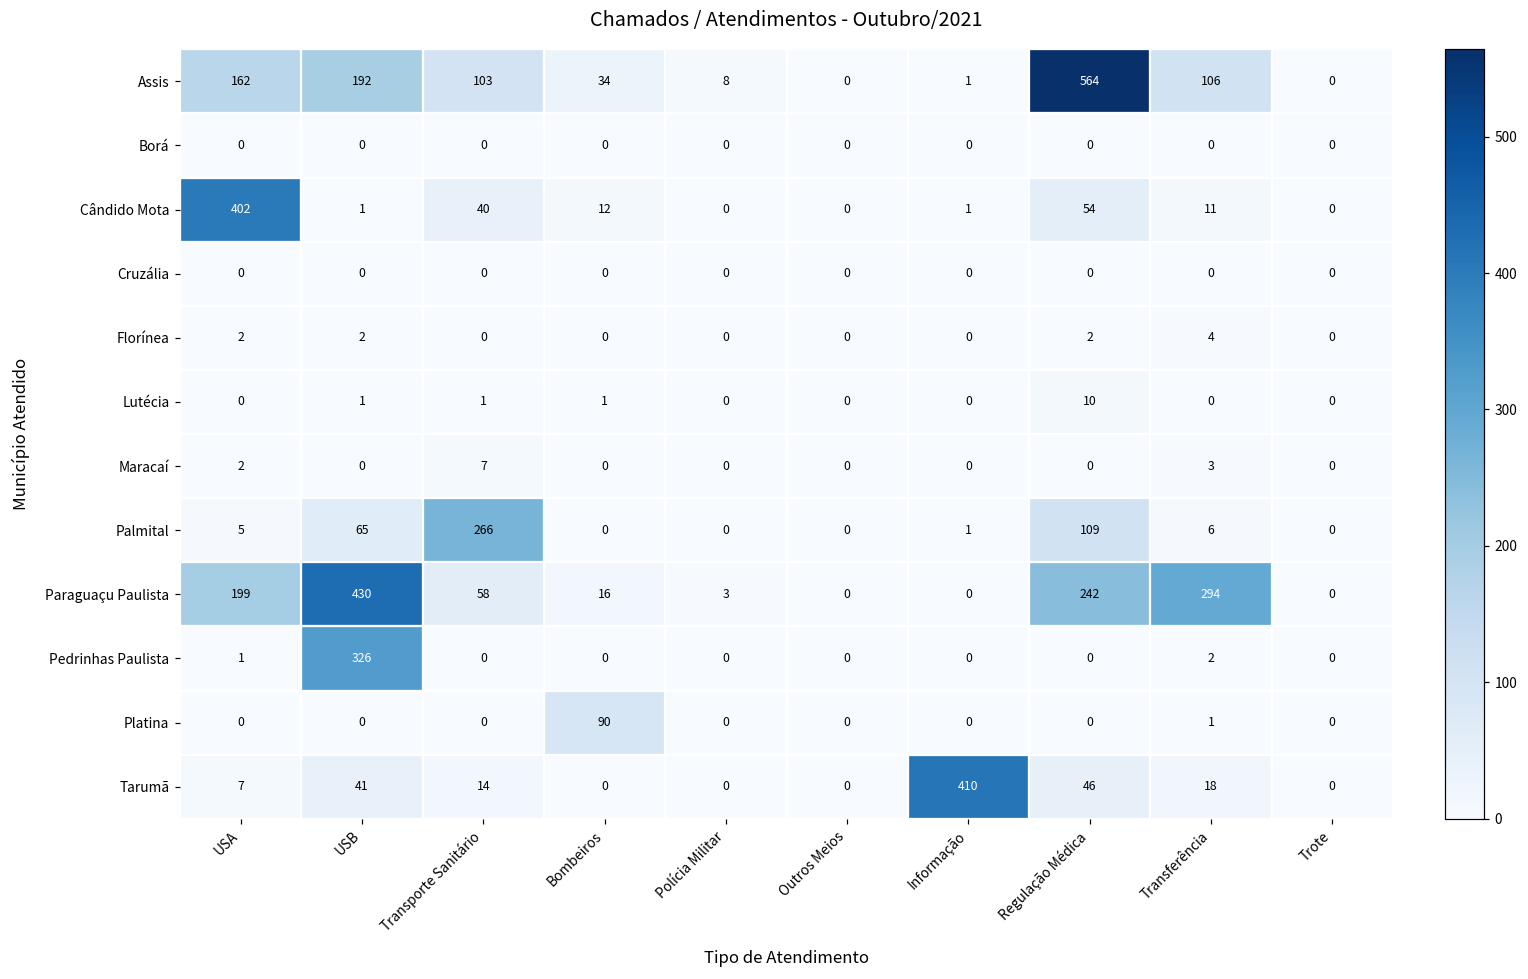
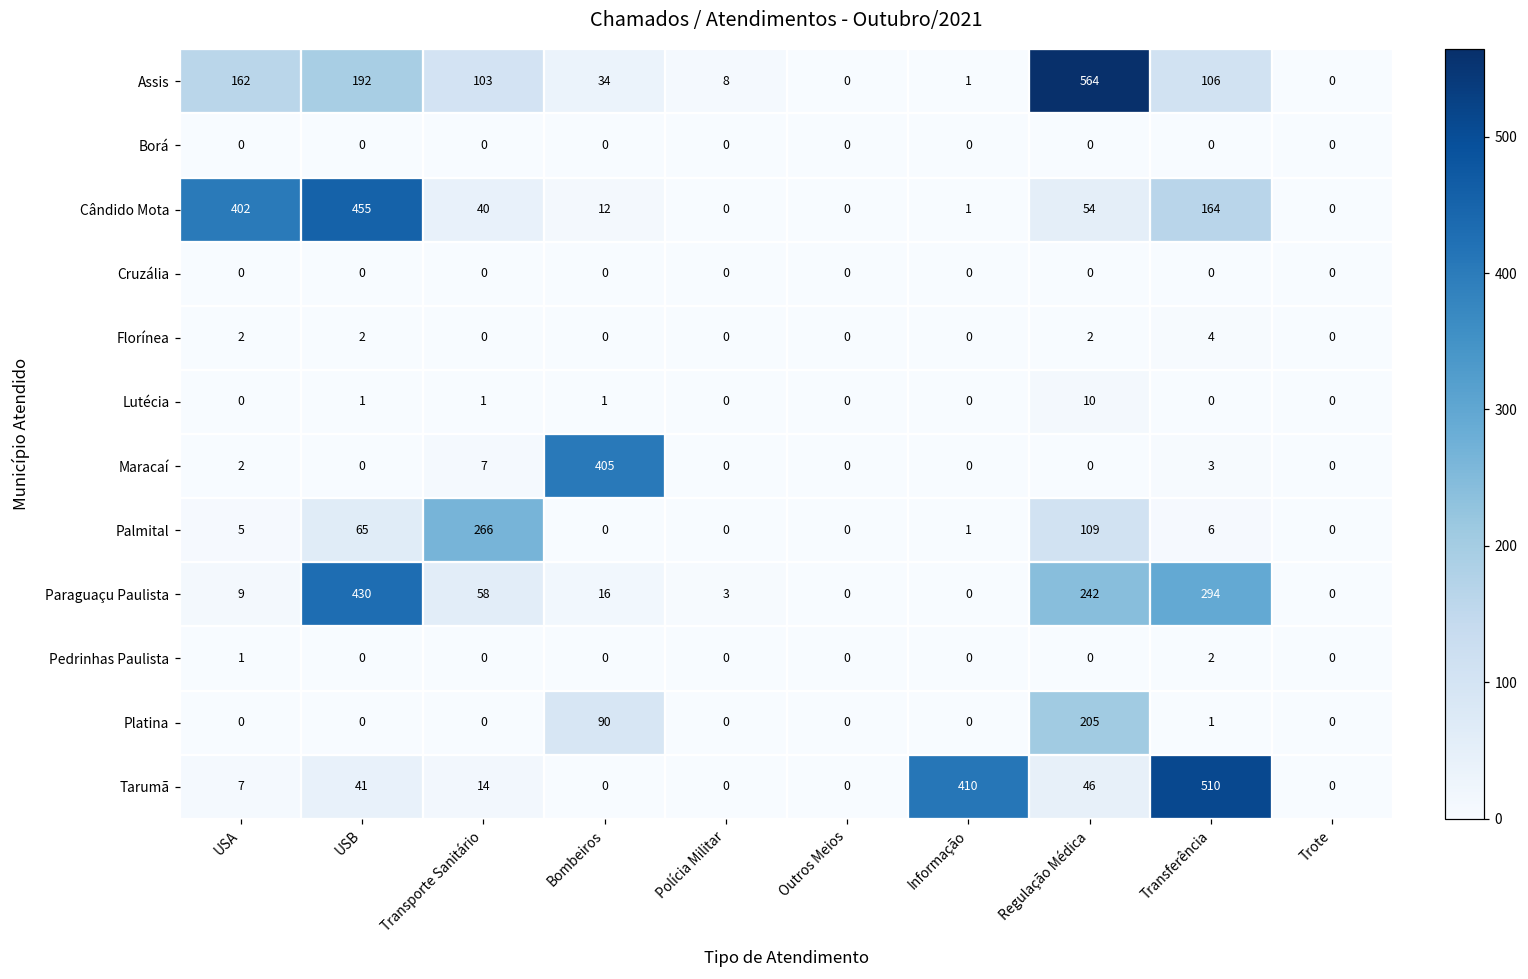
Cândido Mota, USB: 1 -> 455
Cândido Mota, Transferência: 11 -> 164
Maracaí, Bombeiros: 0 -> 405
Paraguaçu Paulista, USA: 199 -> 9
Pedrinhas Paulista, USB: 326 -> 0
Platina, Regulação Médica: 0 -> 205
Tarumã, Transferência: 18 -> 510
